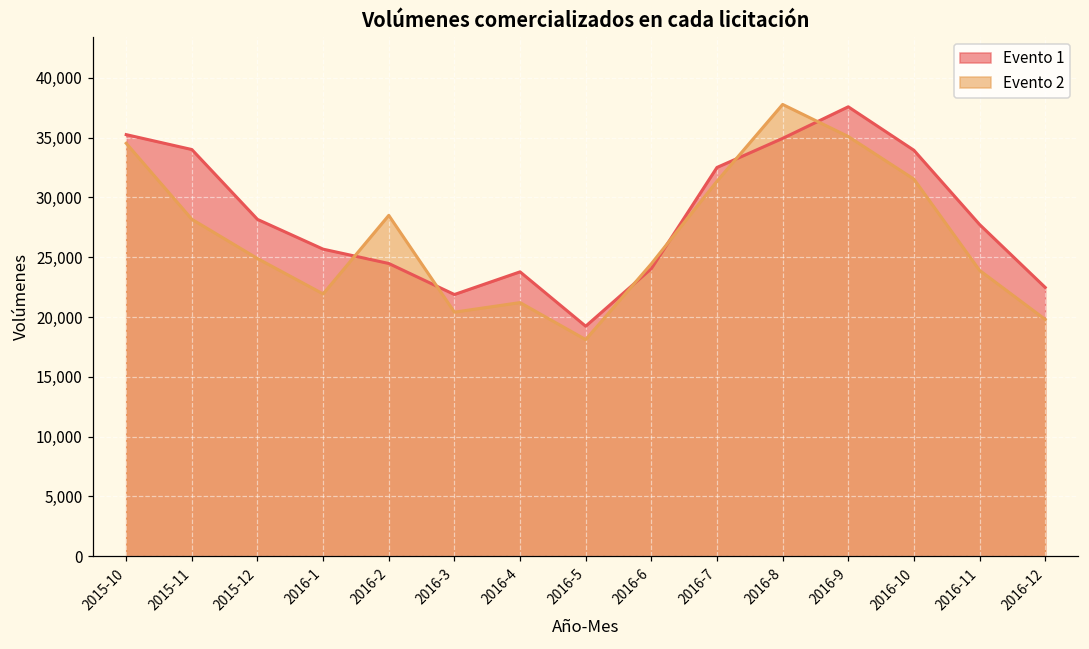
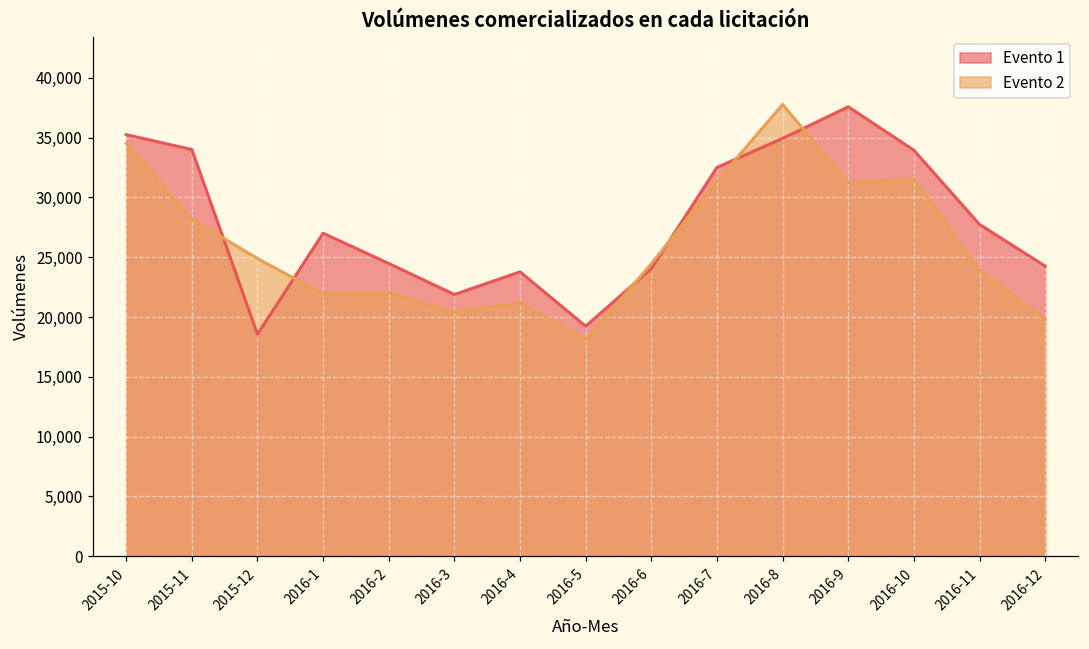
Evento 1, 2015-12: 28,200 -> 18,600
Evento 1, 2016-1: 25,700 -> 27,000
Evento 2, 2016-2: 28,500 -> 22,000
Evento 2, 2016-9: 35,100 -> 31,200
Evento 1, 2016-12: 22,500 -> 24,300
